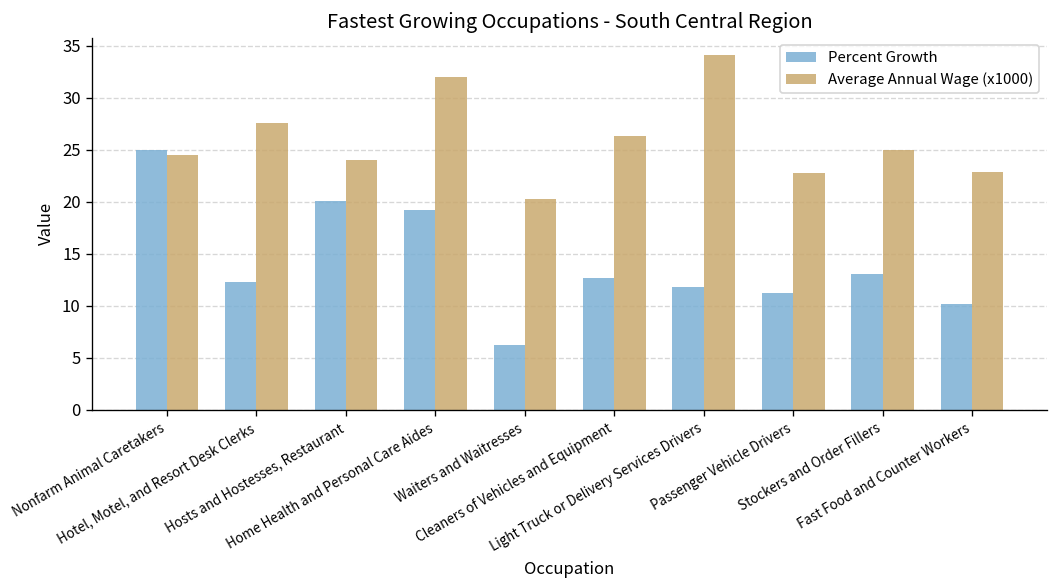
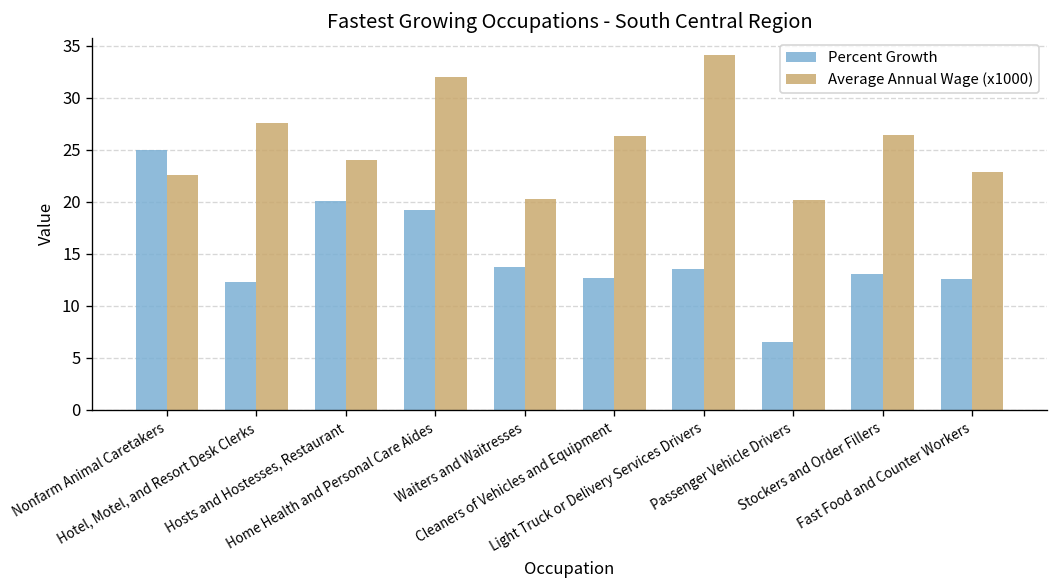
Average Annual Wage (x1000), Nonfarm Animal Caretakers: 24 -> 23
Percent Growth, Waiters and Waitresses: 6 -> 14
Percent Growth, Light Truck or Delivery Services Drivers: 12 -> 14
Percent Growth, Passenger Vehicle Drivers: 11 -> 7
Average Annual Wage (x1000), Passenger Vehicle Drivers: 23 -> 20
Average Annual Wage (x1000), Stockers and Order Fillers: 25 -> 26
Percent Growth, Fast Food and Counter Workers: 10 -> 13
